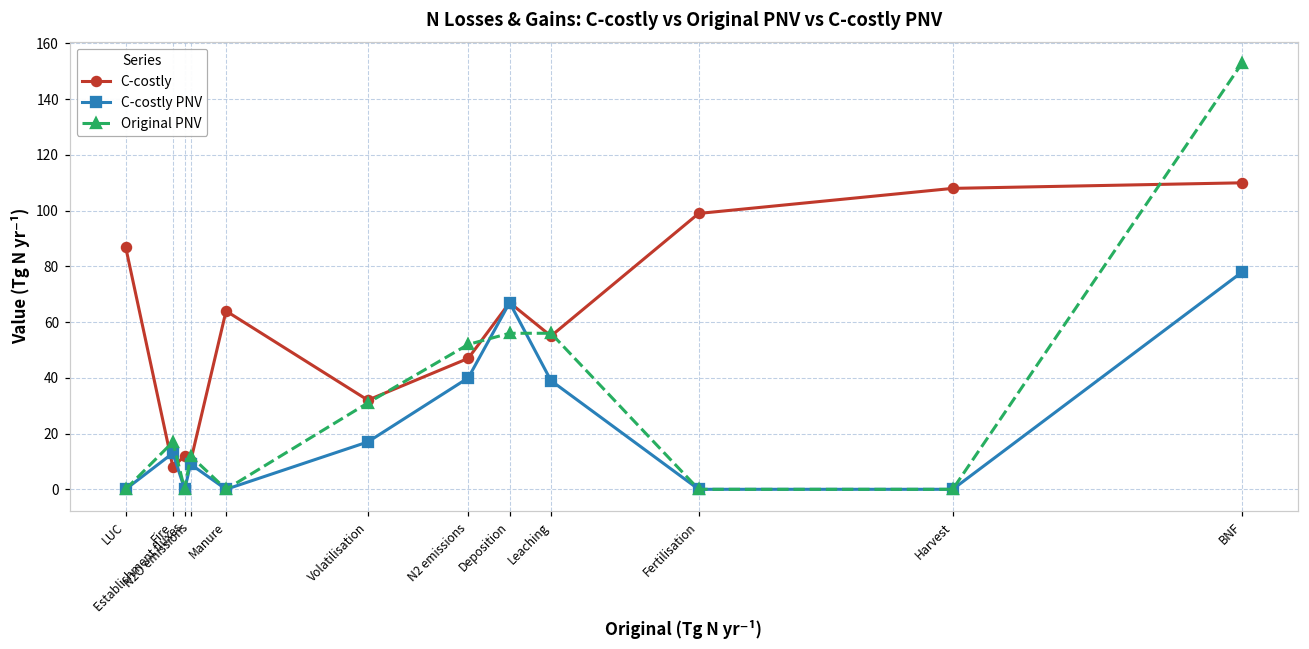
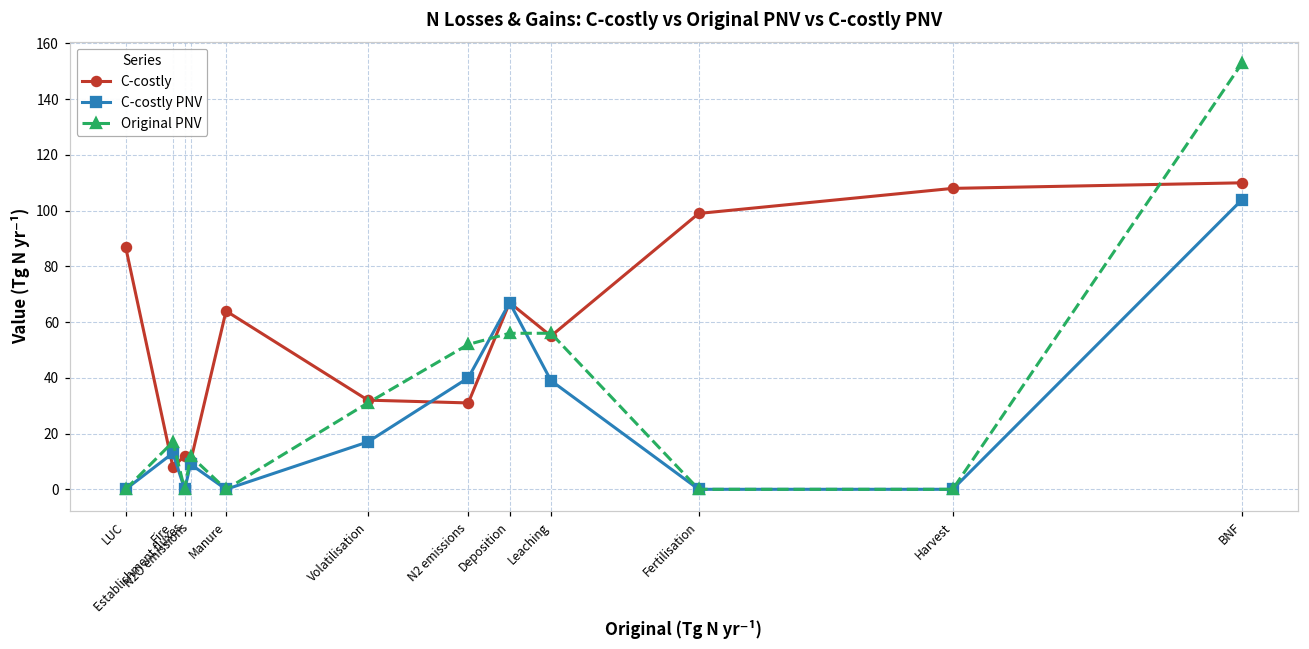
C-costly, N2 emissions: 47 -> 31
C-costly PNV, BNF: 78 -> 104
